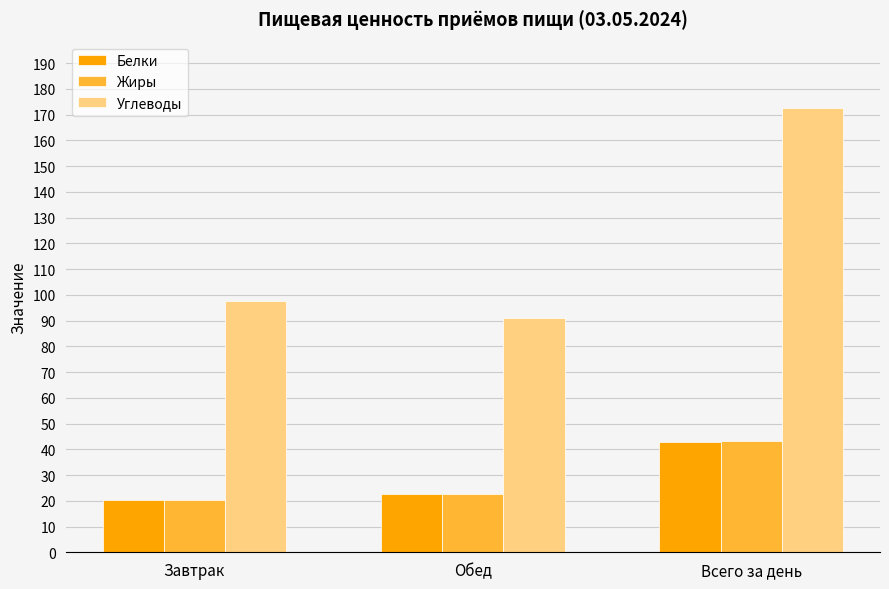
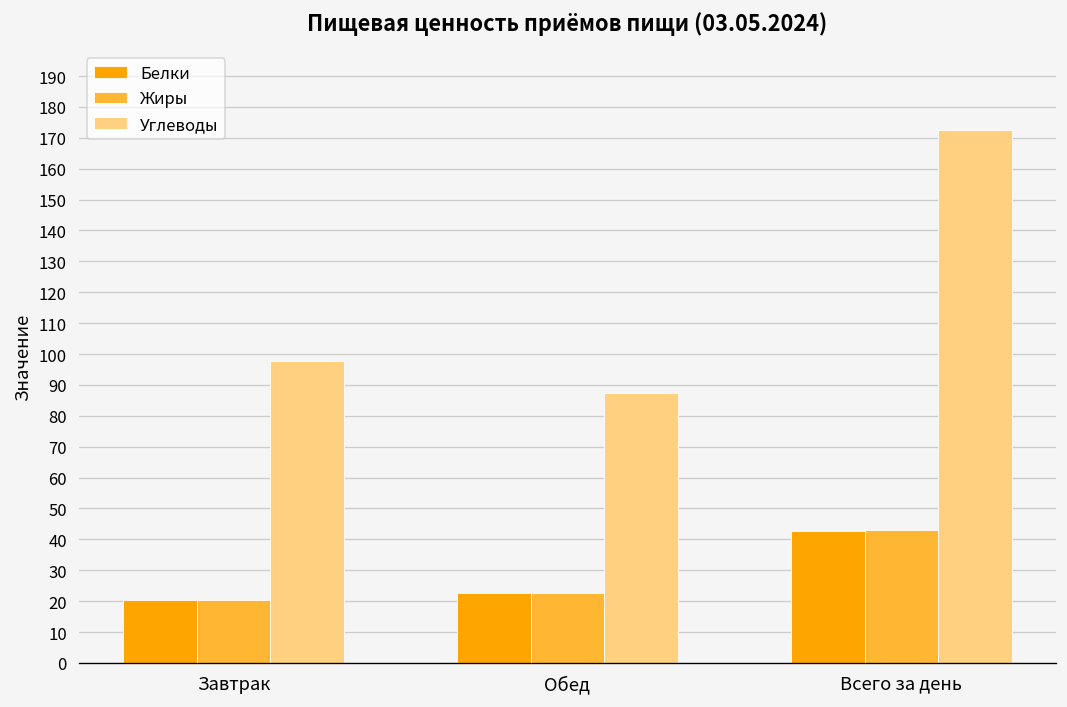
Углеводы, Обед: 91 -> 87
